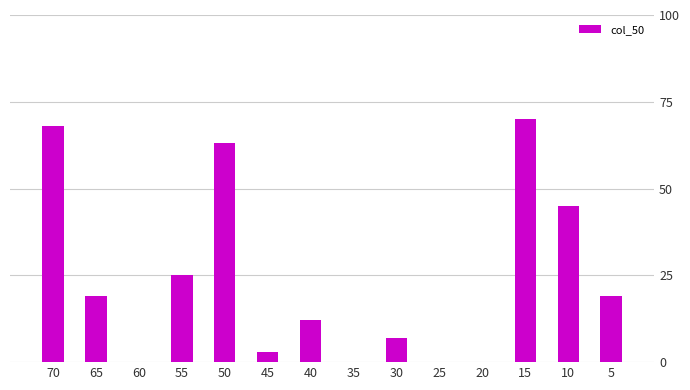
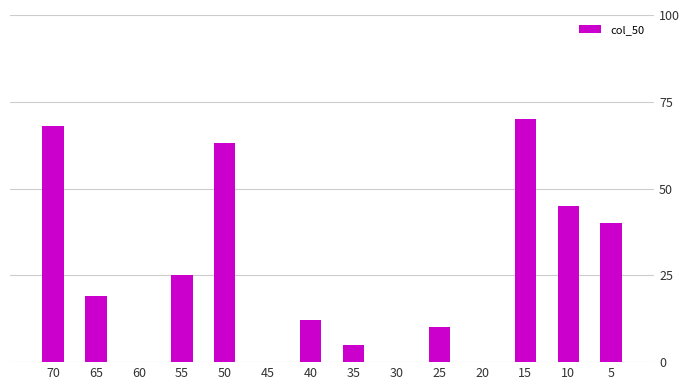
45: 3 -> 0
35: 0 -> 5
30: 7 -> 0
25: 0 -> 10
5: 19 -> 40
